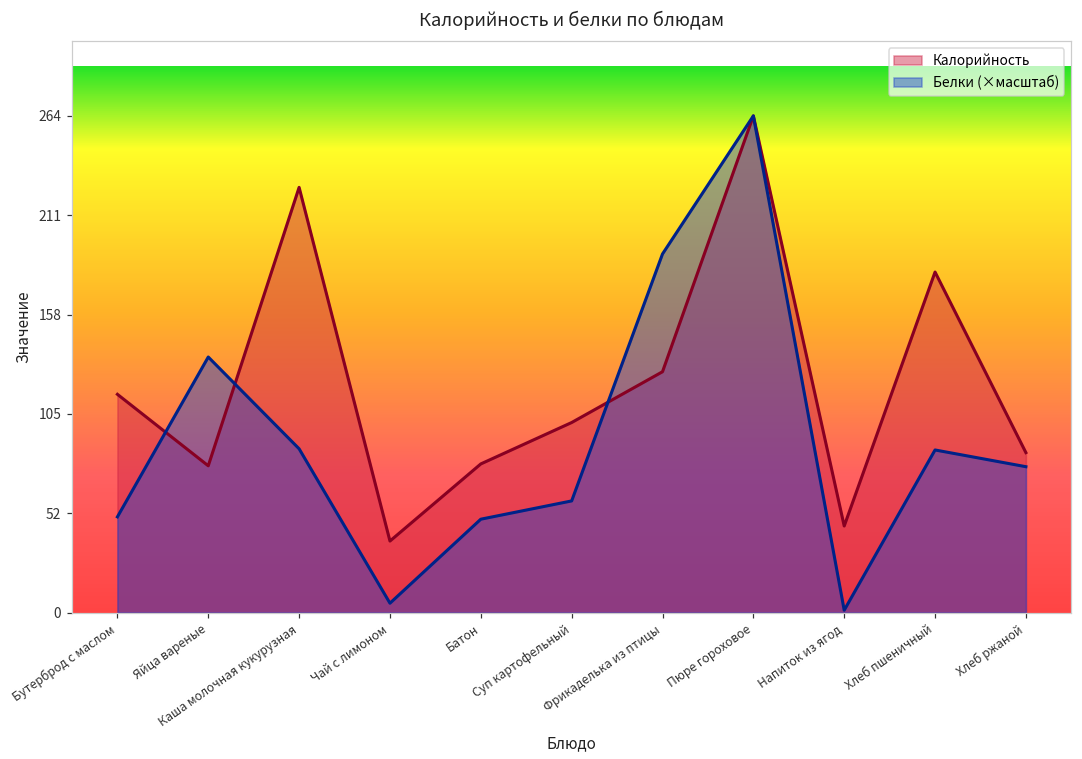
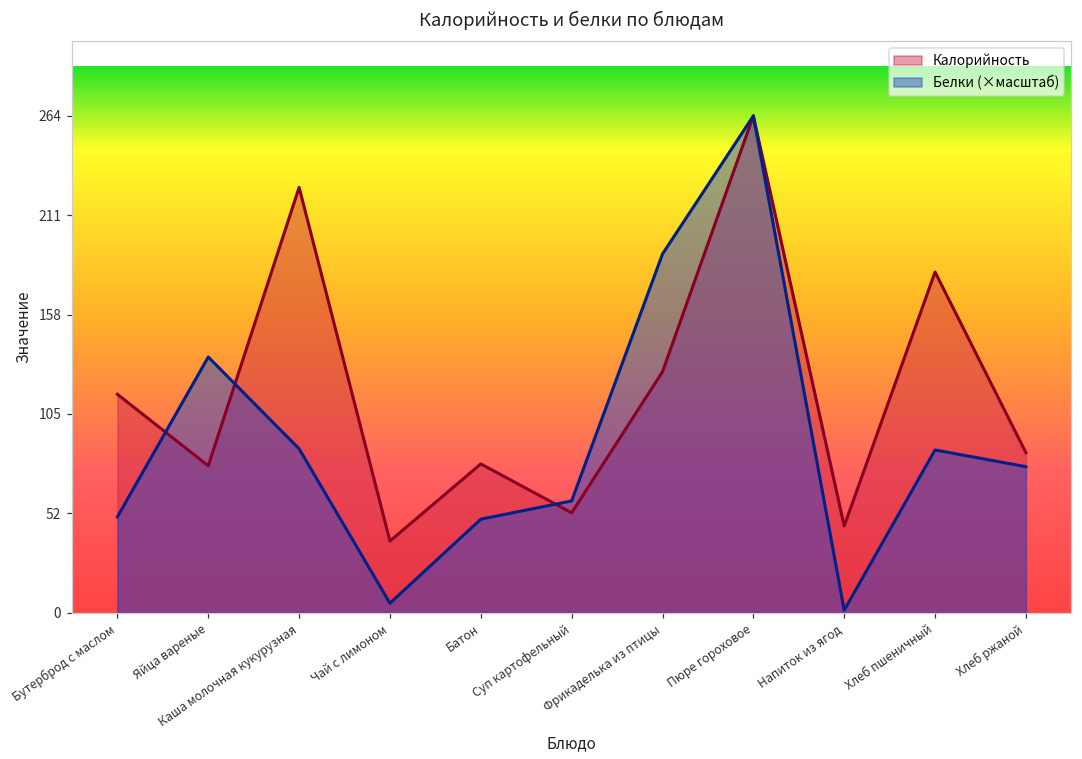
Калорийность, Суп картофельный: 101 -> 53
